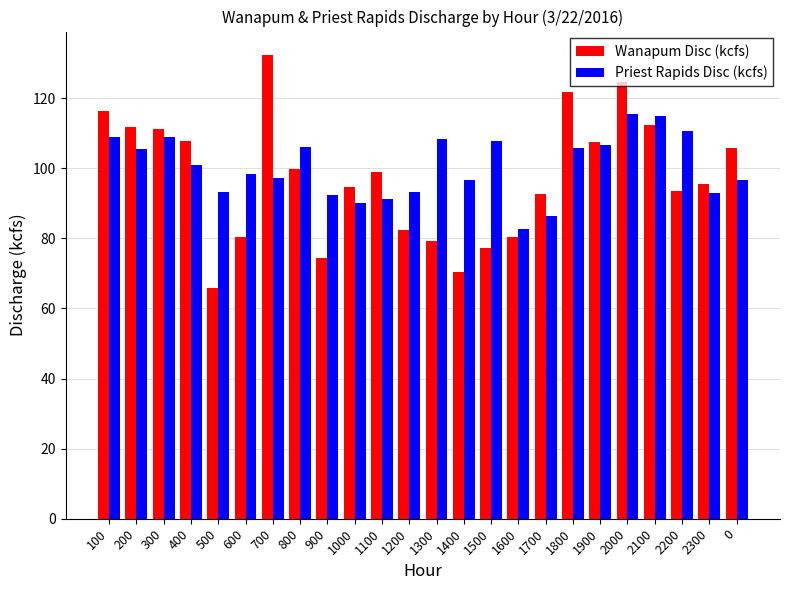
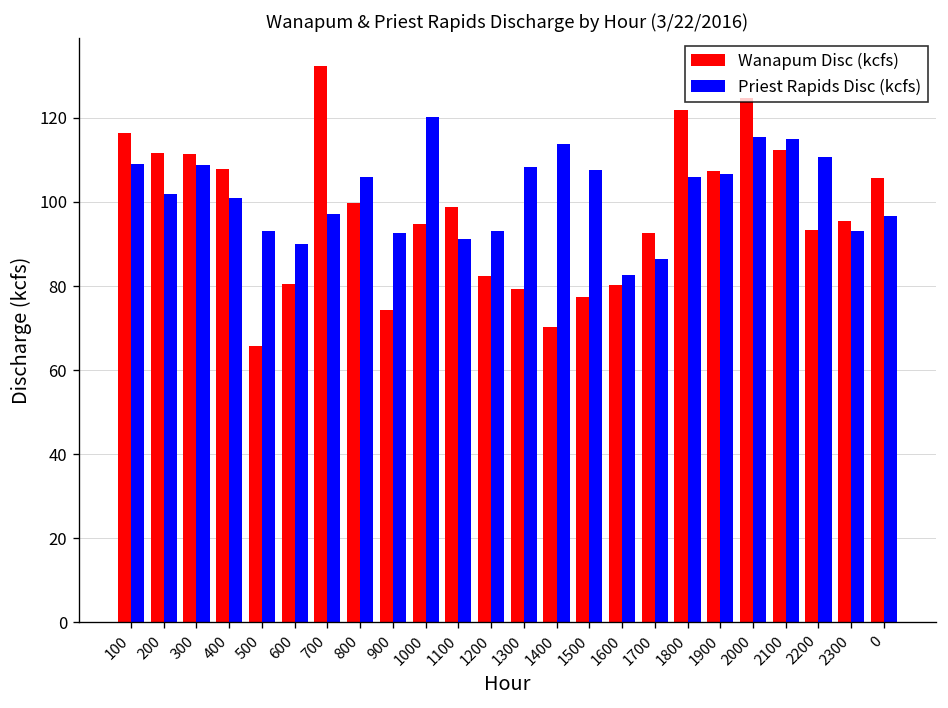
Priest Rapids Disc (kcfs), 200: 105 -> 102
Priest Rapids Disc (kcfs), 600: 98 -> 90
Priest Rapids Disc (kcfs), 1000: 90 -> 120
Priest Rapids Disc (kcfs), 1400: 97 -> 114
